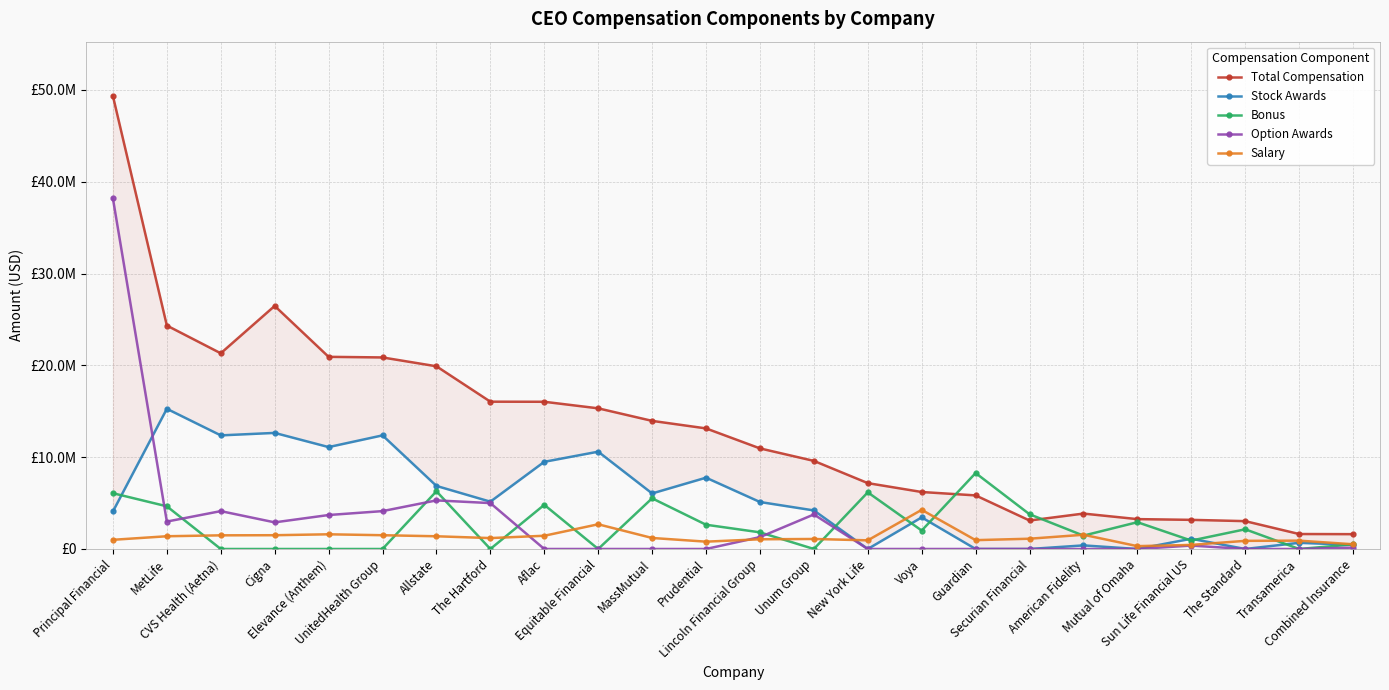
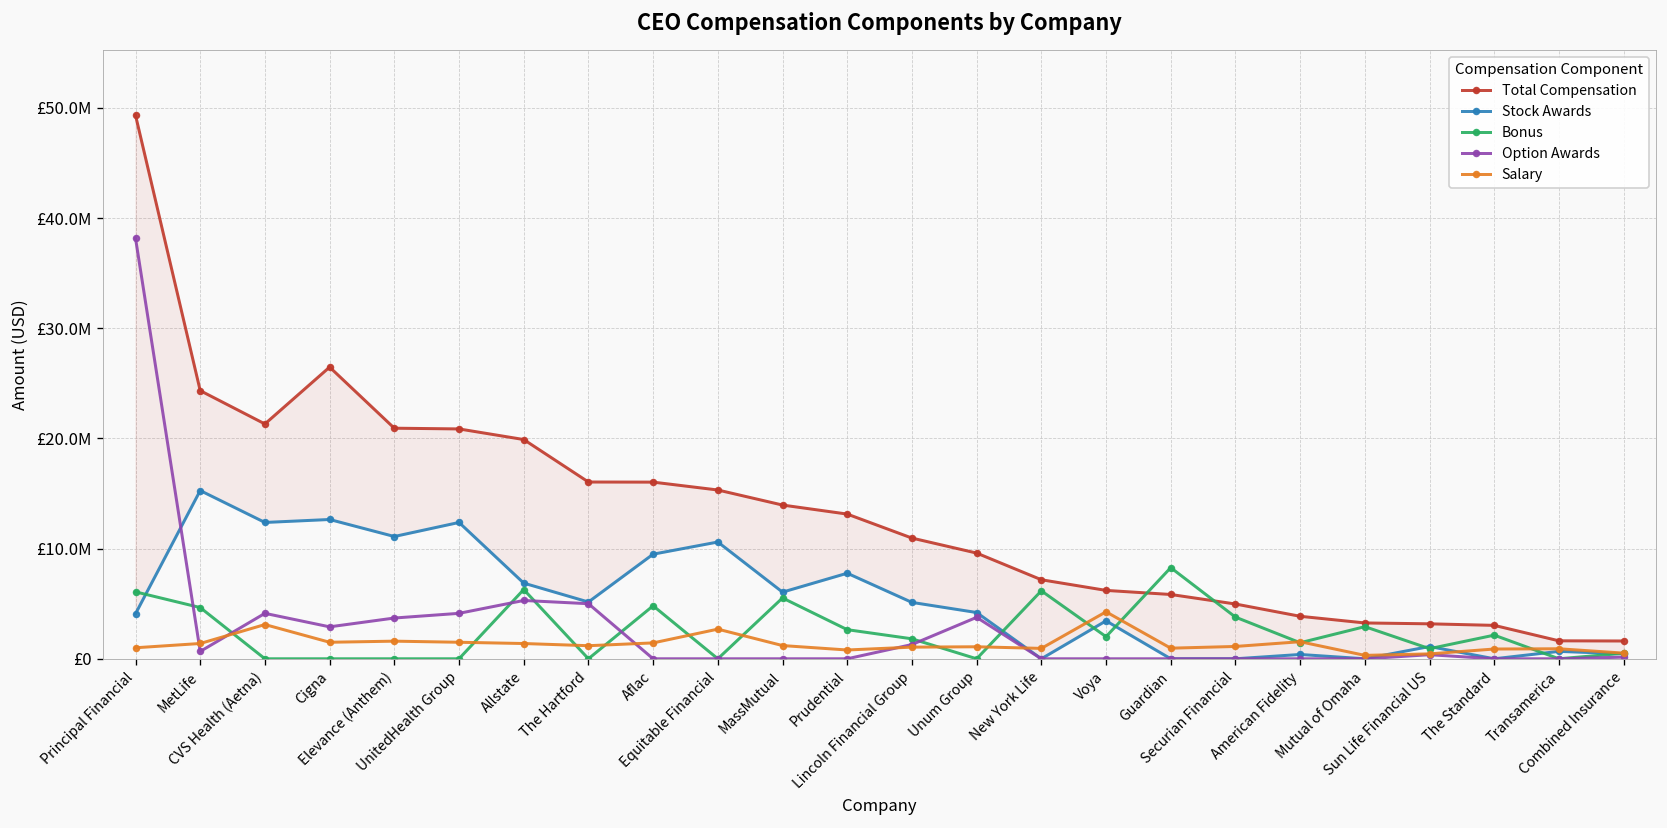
Option Awards, MetLife: £3000000 -> £1000000
Salary, CVS Health (Aetna): £1000000 -> £3000000
Total Compensation, Securian Financial: £3000000 -> £5000000
